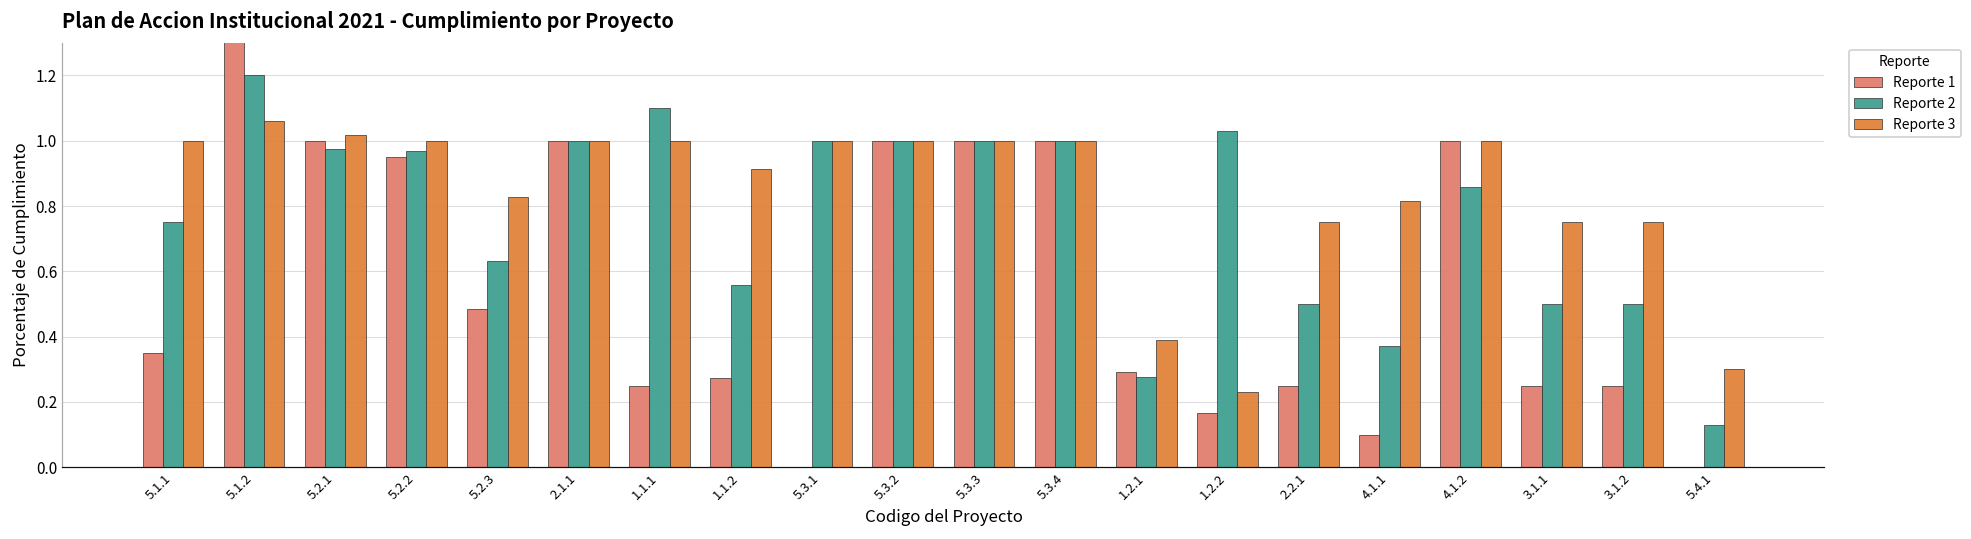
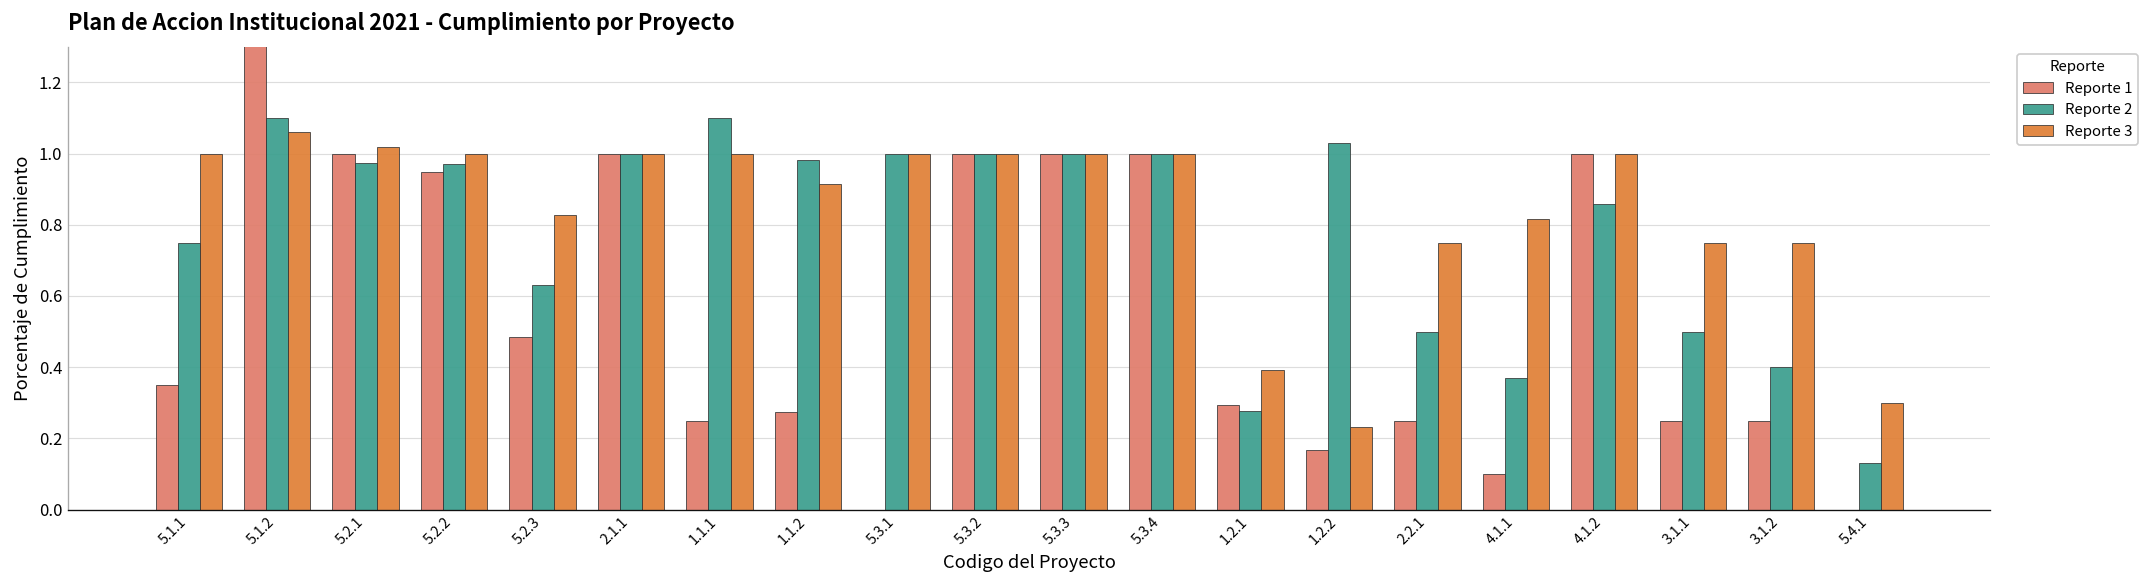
Reporte 2, 5.1.2: 1.2 -> 1.1
Reporte 2, 1.1.2: 0.56 -> 0.98
Reporte 2, 3.1.2: 0.5 -> 0.4
